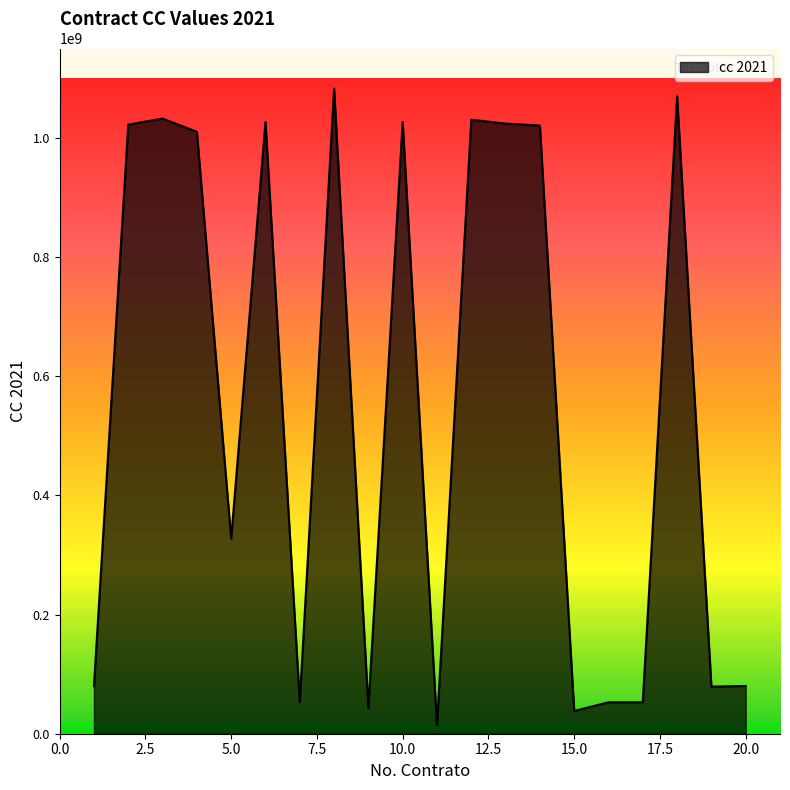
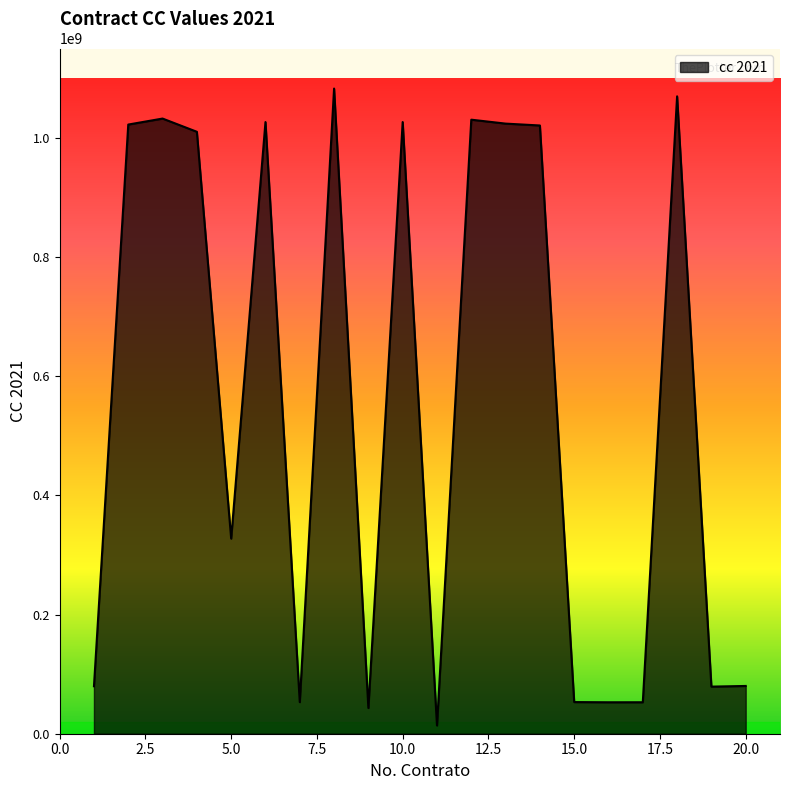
15.0: 40000000 -> 50000000
